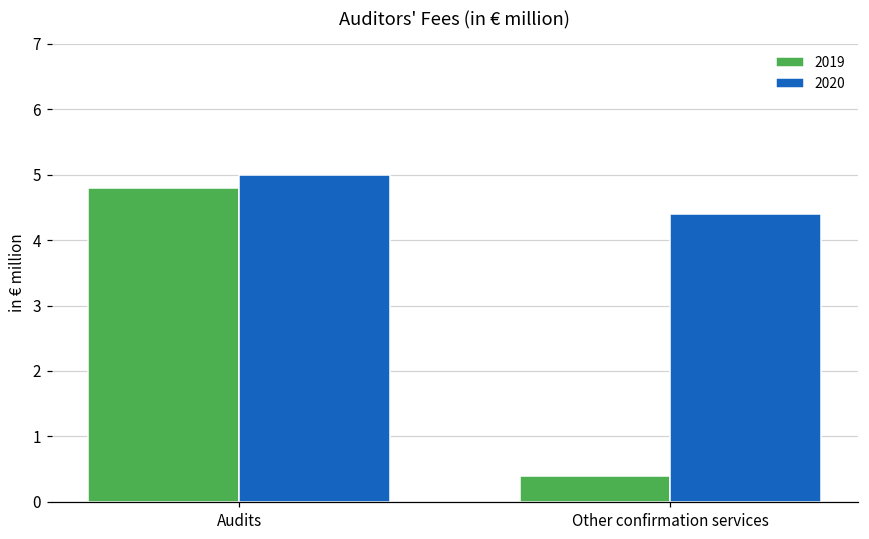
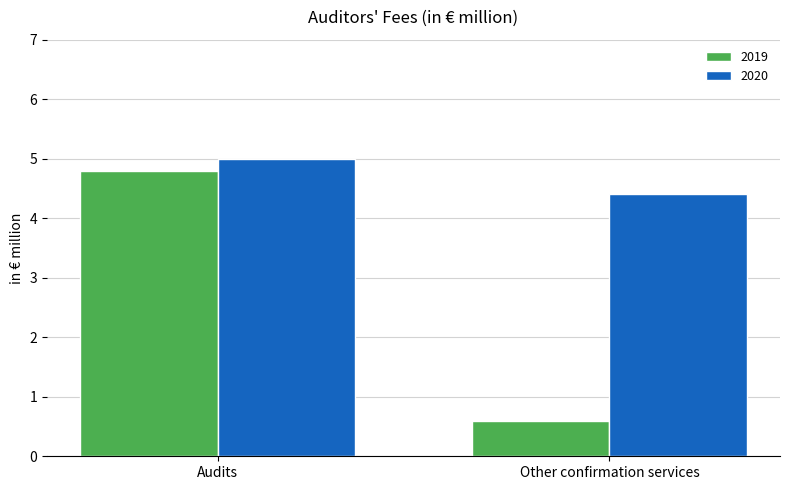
2019, Other confirmation services: 0.4 -> 0.6
